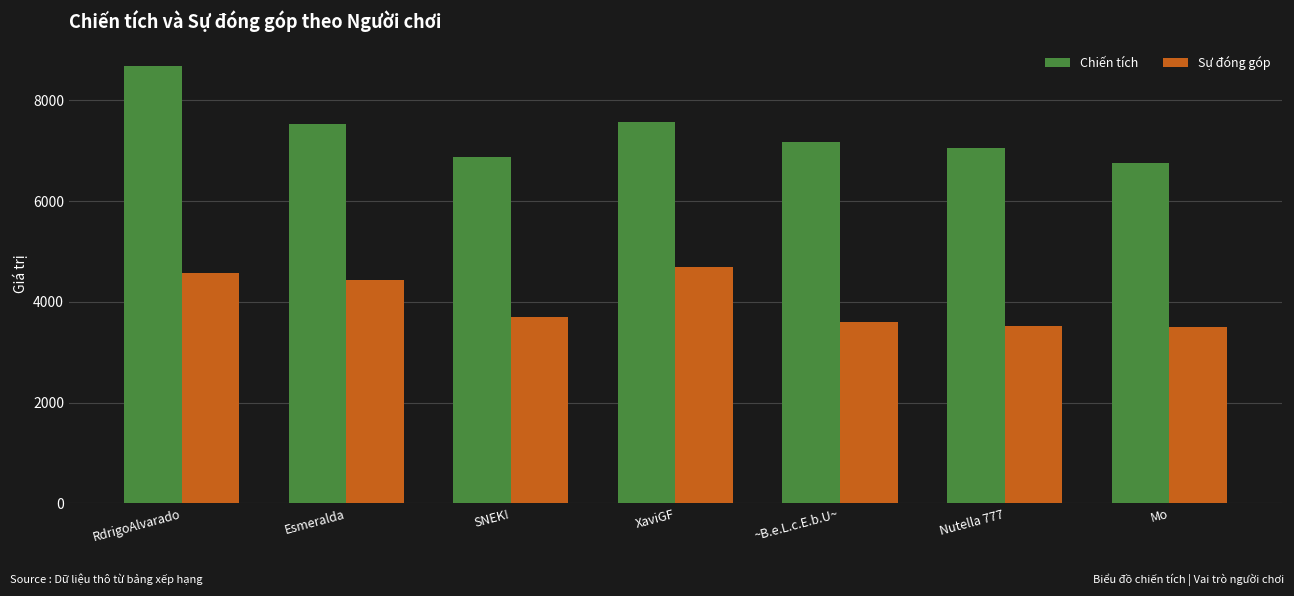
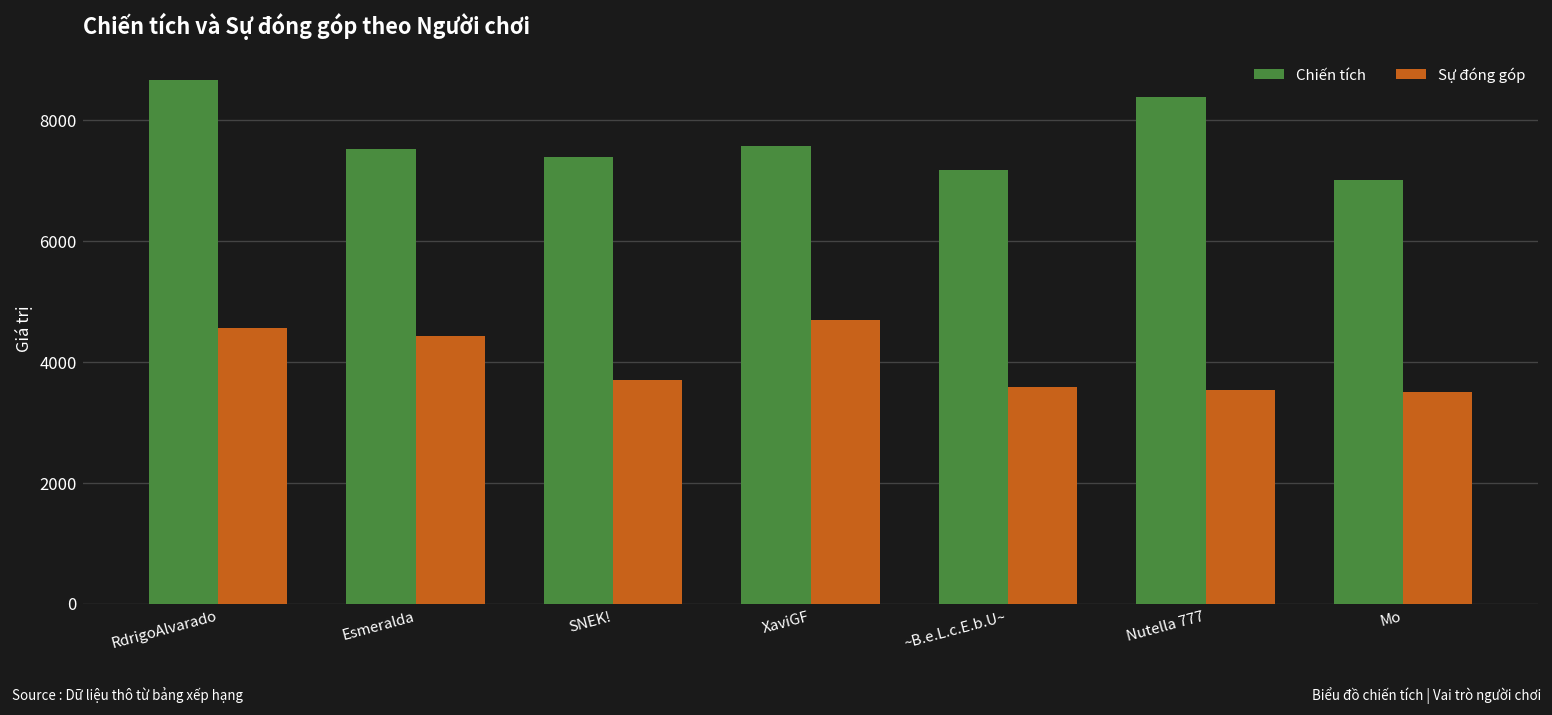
Chiến tích, SNEK!: 6900 -> 7400
Chiến tích, Nutella 777: 7100 -> 8400
Chiến tích, Mo: 6800 -> 7000
